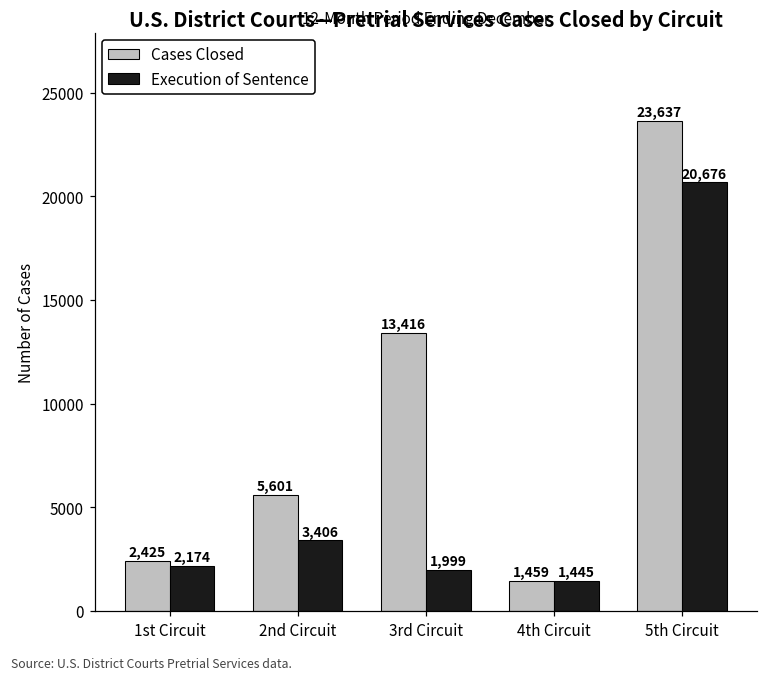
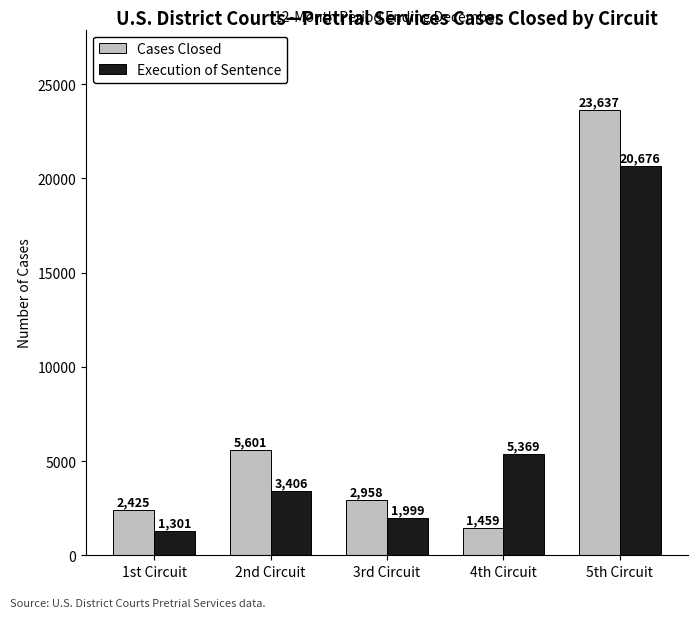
Execution of Sentence, 1st Circuit: 2,174 -> 1,301
Cases Closed, 3rd Circuit: 13,416 -> 2,958
Execution of Sentence, 4th Circuit: 1,445 -> 5,369
